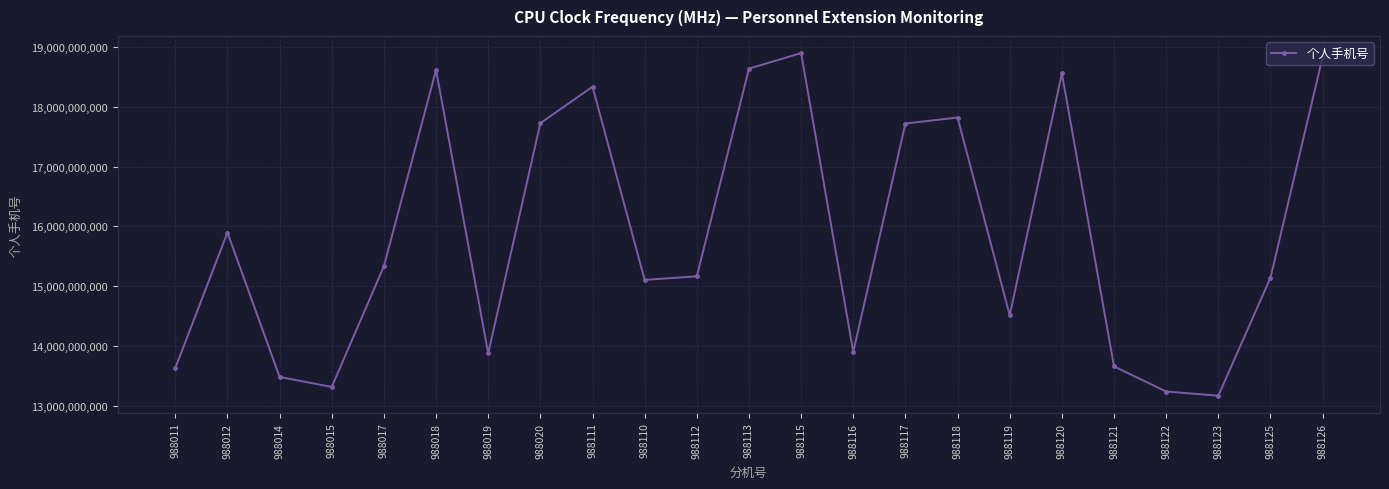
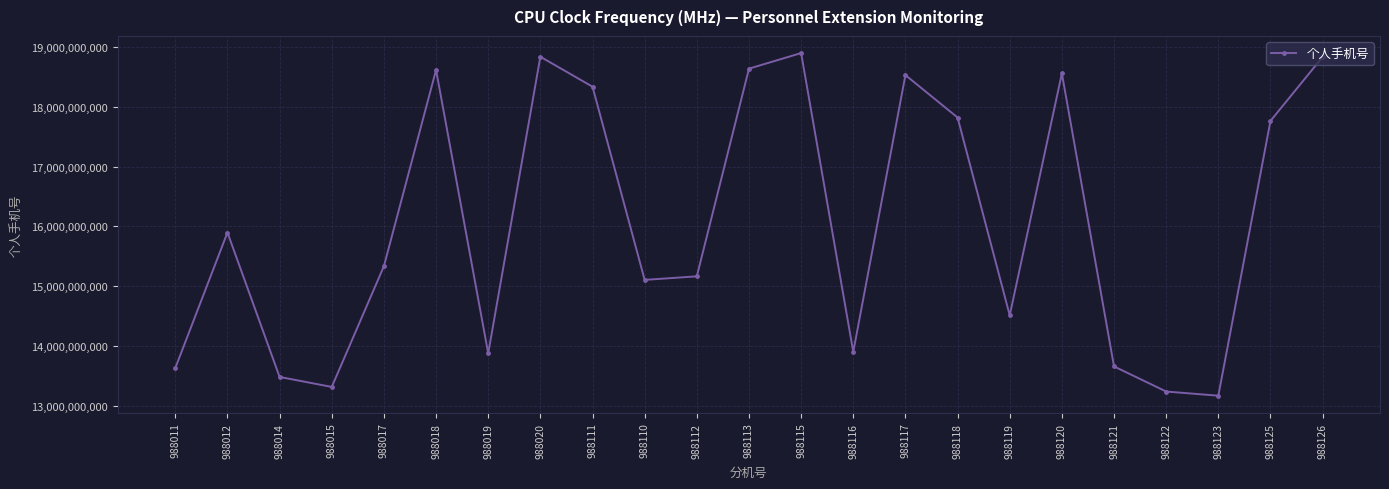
988020: 17,700,000,000 -> 18,800,000,000
988117: 17,700,000,000 -> 18,500,000,000
988125: 15,100,000,000 -> 17,800,000,000
